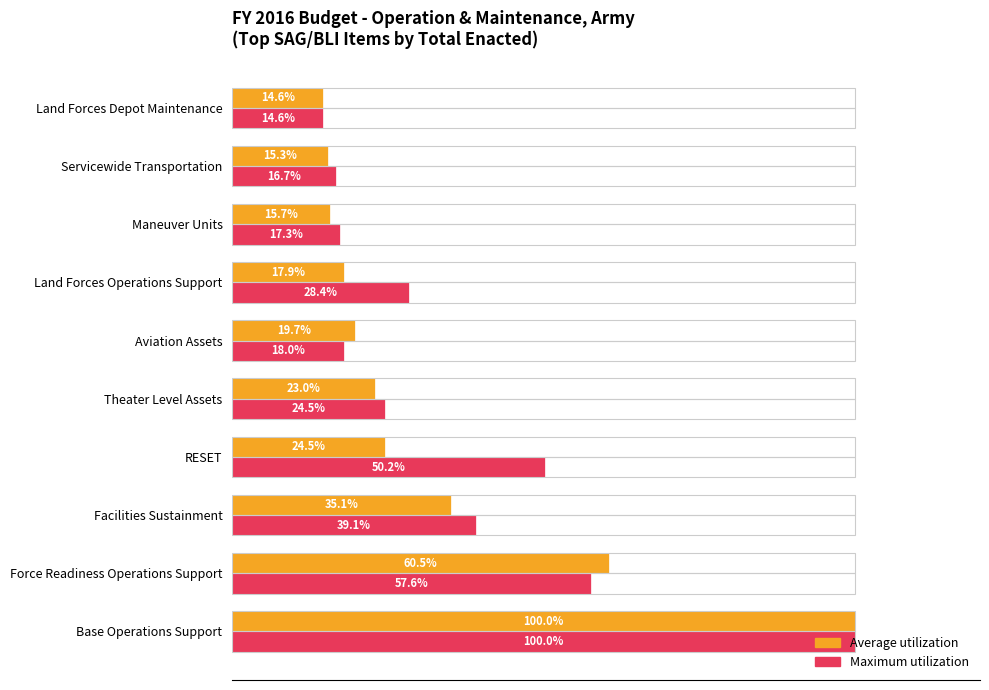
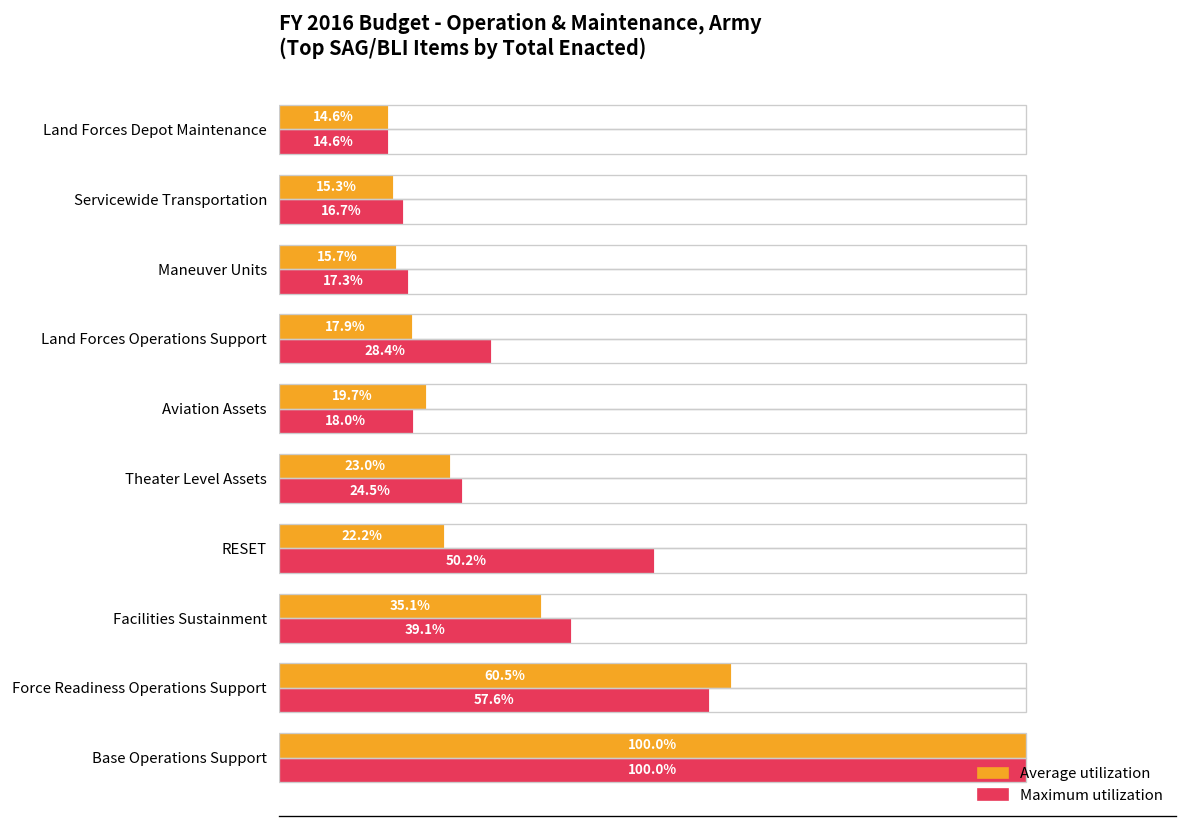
Average utilization, RESET: 24.5% -> 22.2%
